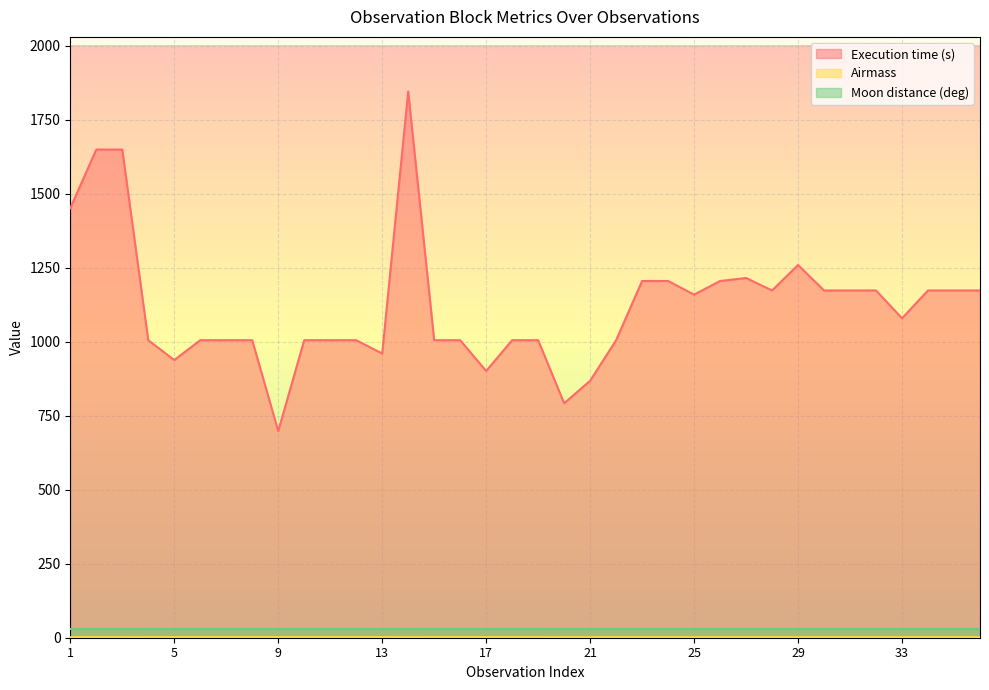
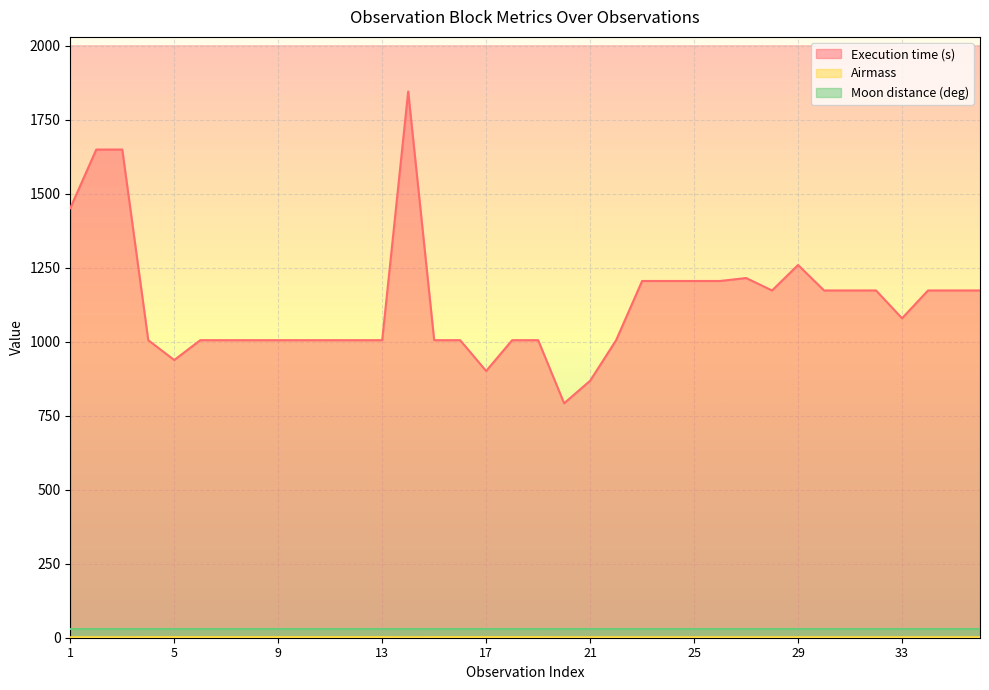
Execution time (s), 9: 700 -> 1010
Execution time (s), 13: 960 -> 1010
Execution time (s), 25: 1160 -> 1210
